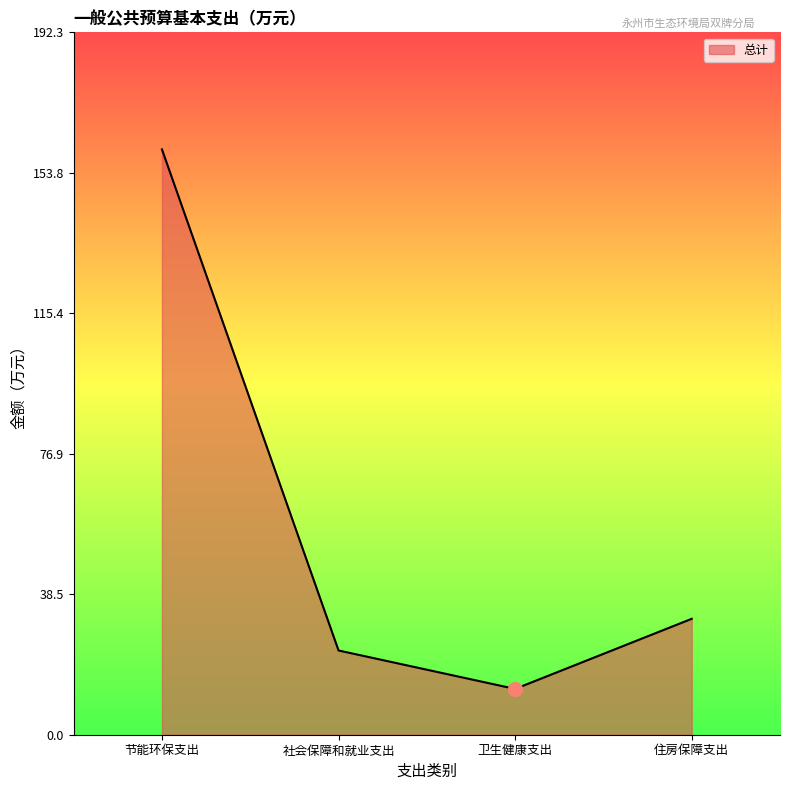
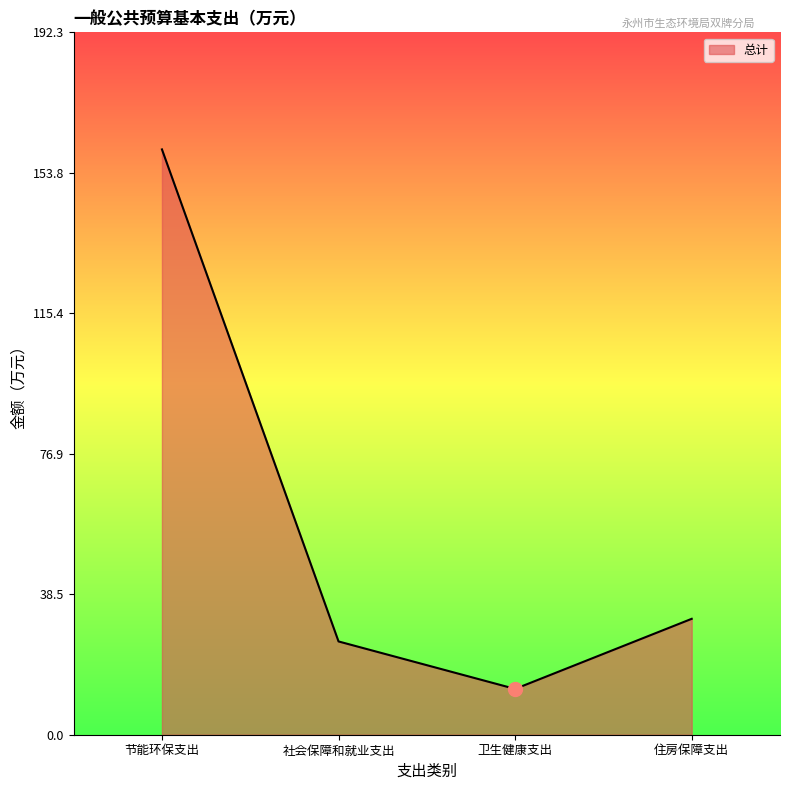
总计, 社会保障和就业支出: 23 -> 26
